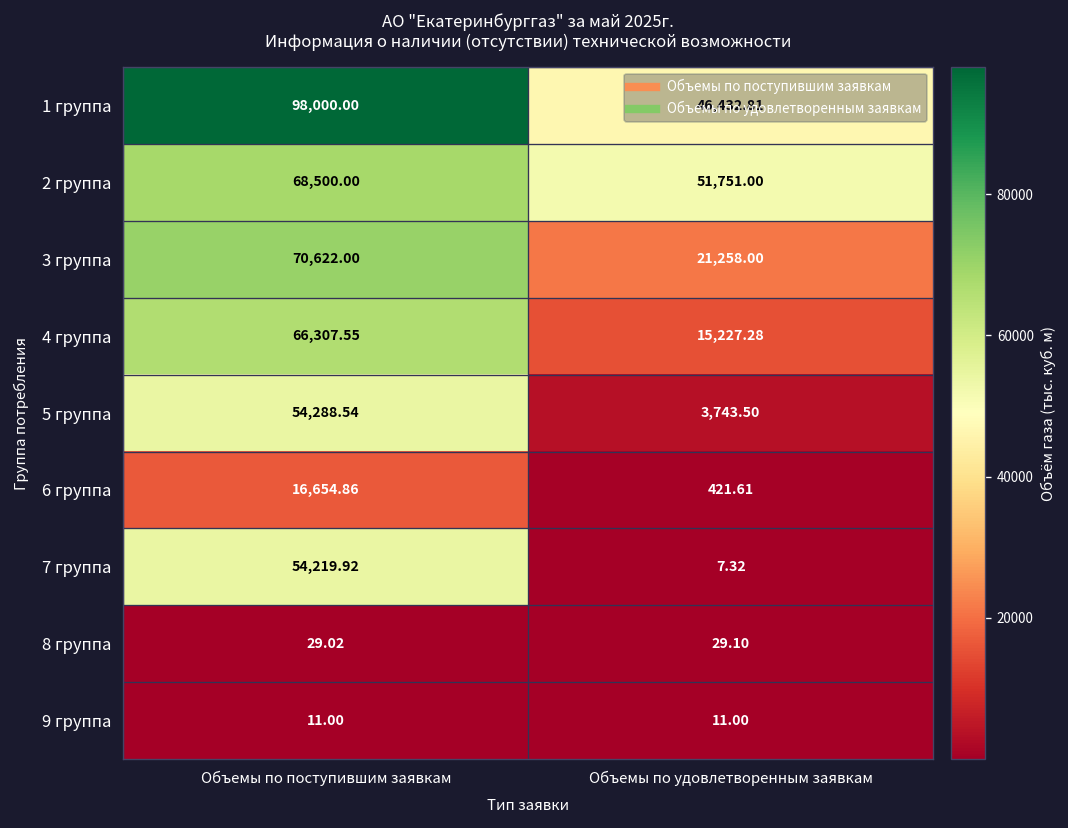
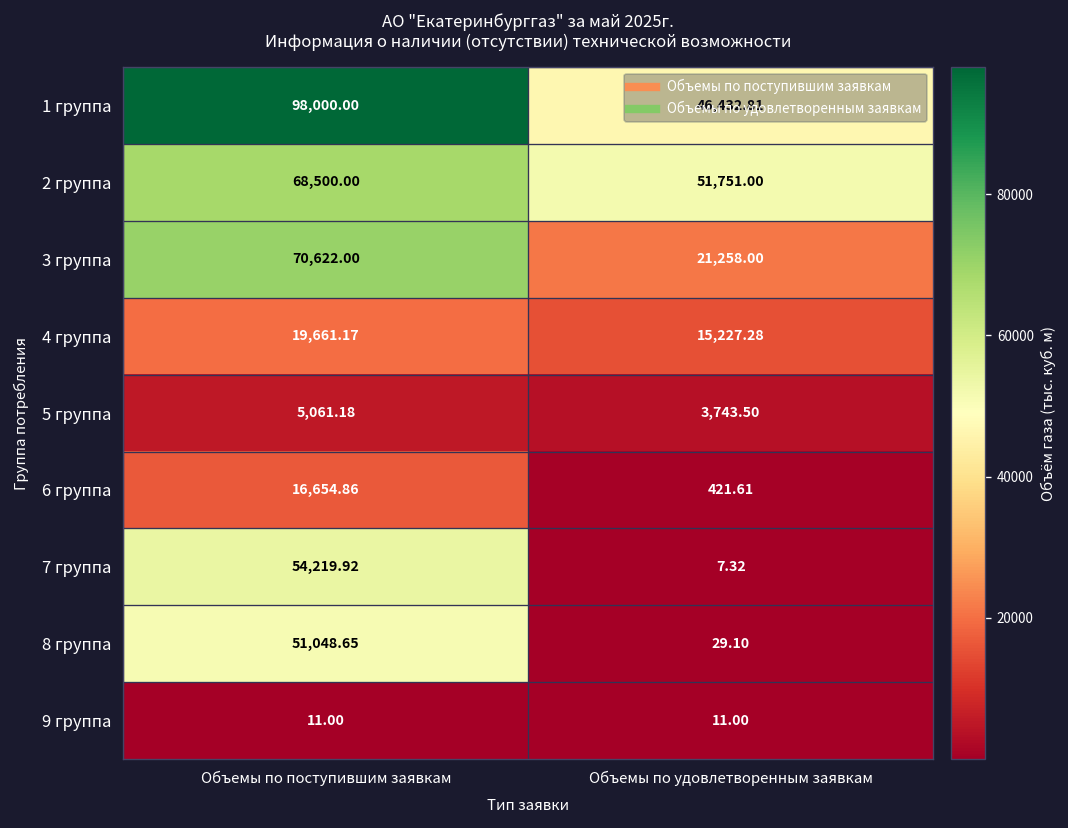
4 группа, Объемы по поступившим заявкам: 66,307.55 -> 19,661.17
5 группа, Объемы по поступившим заявкам: 54,288.54 -> 5,061.18
8 группа, Объемы по поступившим заявкам: 29.02 -> 51,048.65
